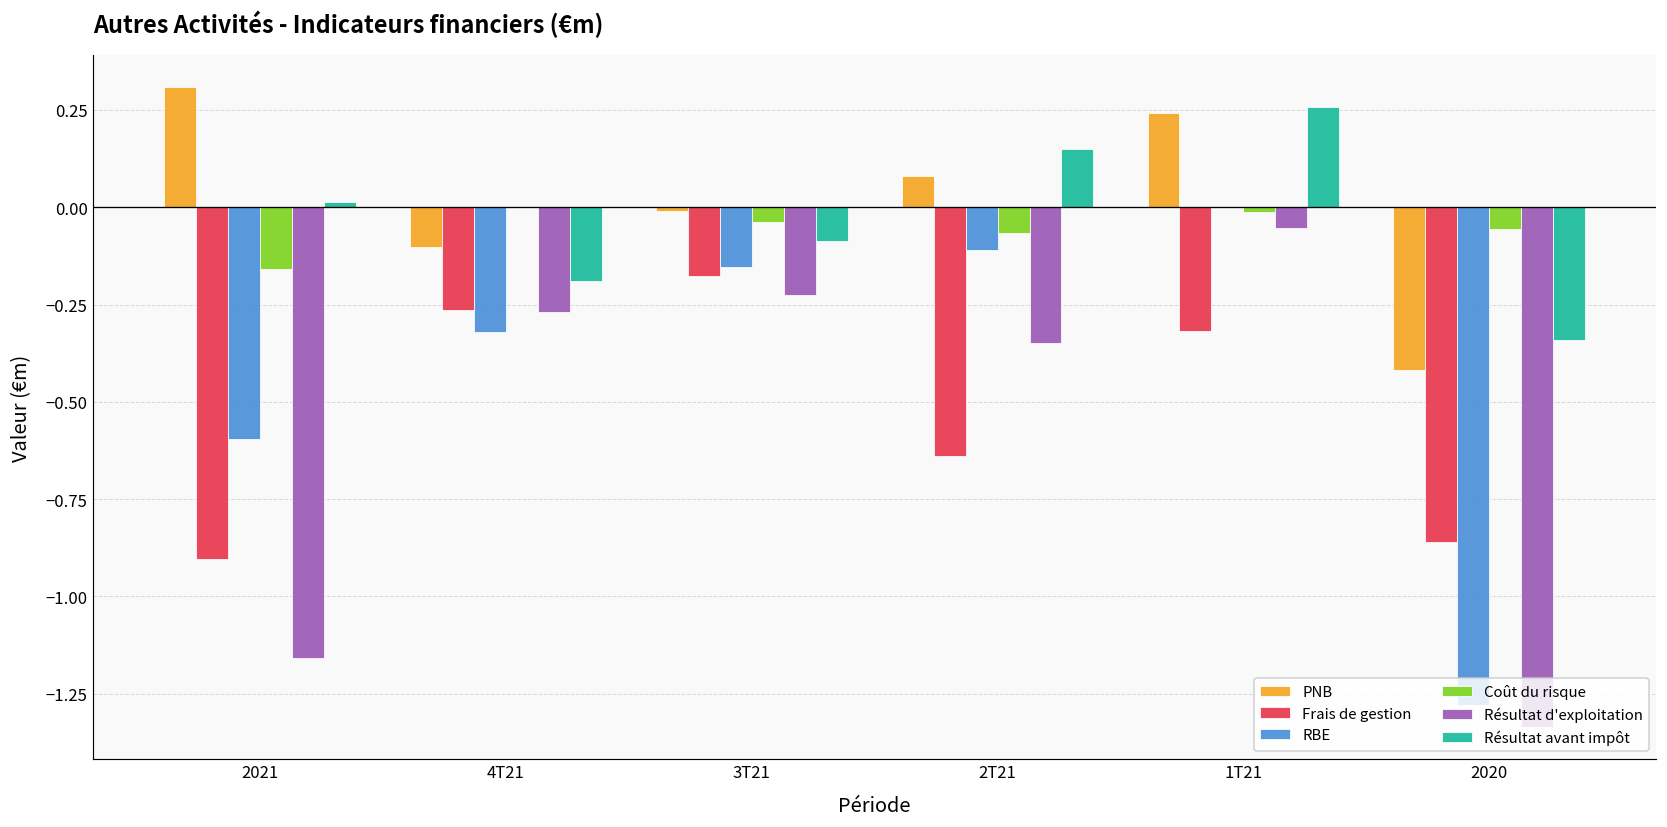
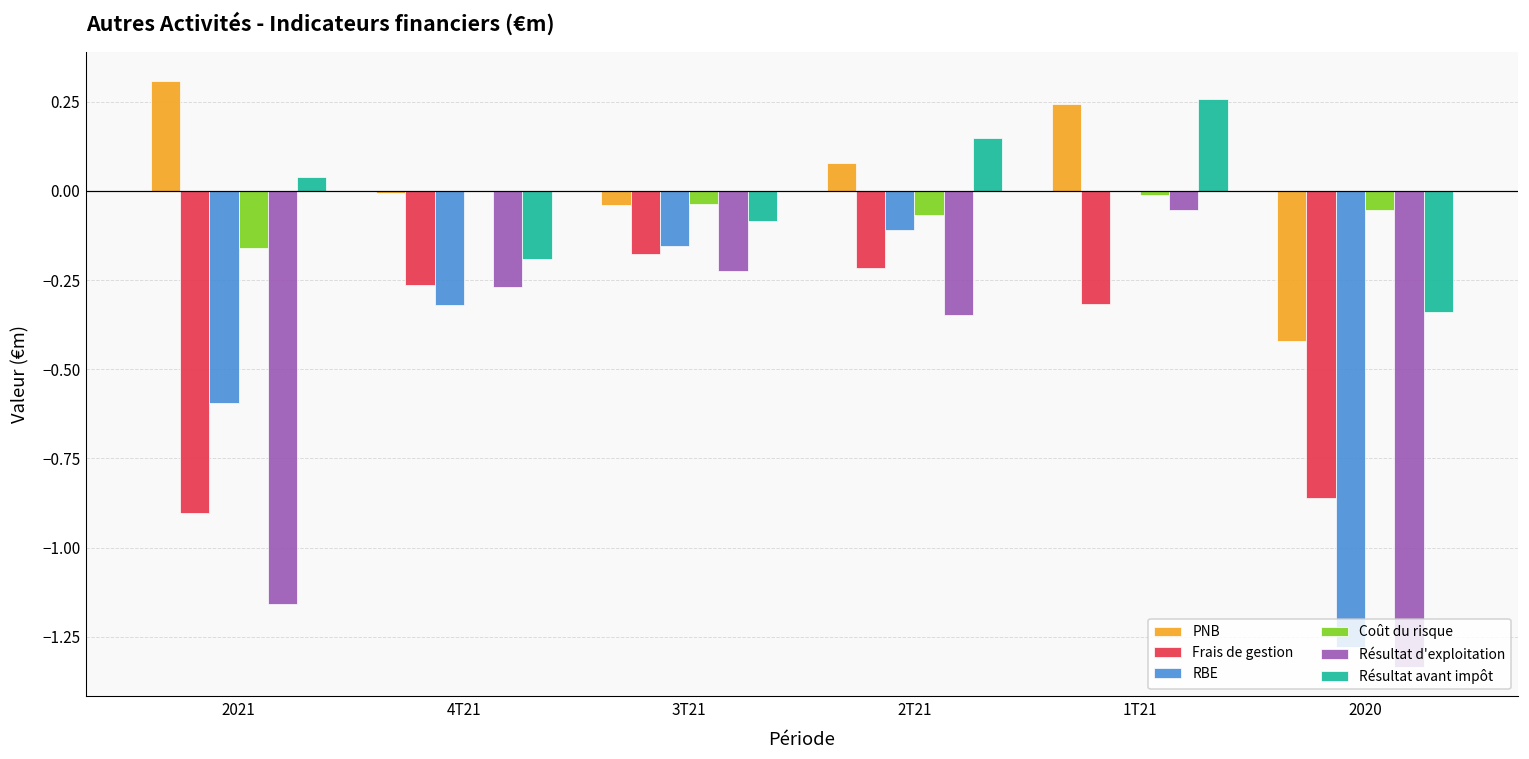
Résultat avant impôt, 2021: 0.01 -> 0.04
PNB, 4T21: -0.10 -> 0.00
PNB, 3T21: -0.01 -> -0.04
Frais de gestion, 2T21: -0.64 -> -0.22
